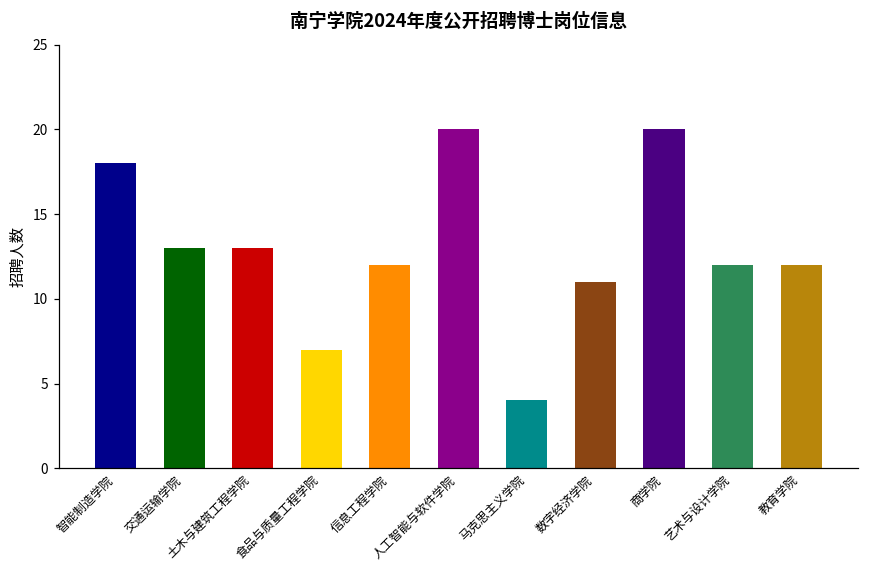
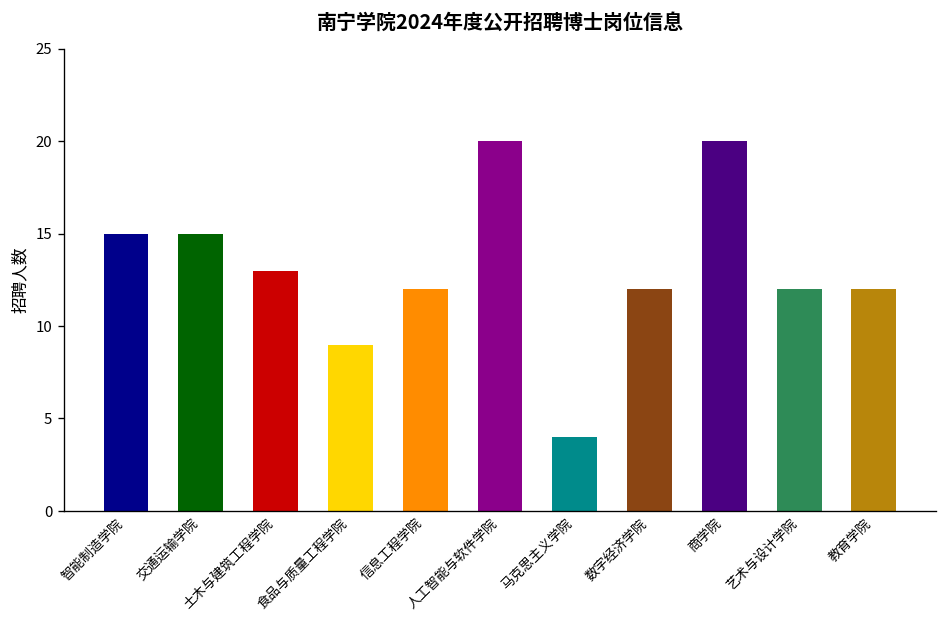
智能制造学院: 18 -> 15
交通运输学院: 13 -> 15
食品与质量工程学院: 7 -> 9
数字经济学院: 11 -> 12
